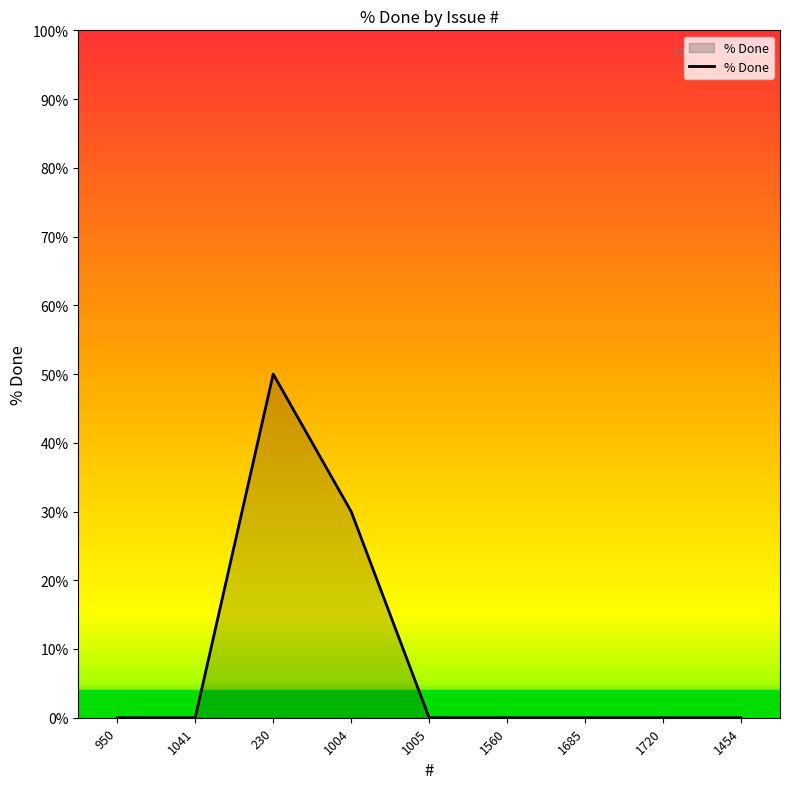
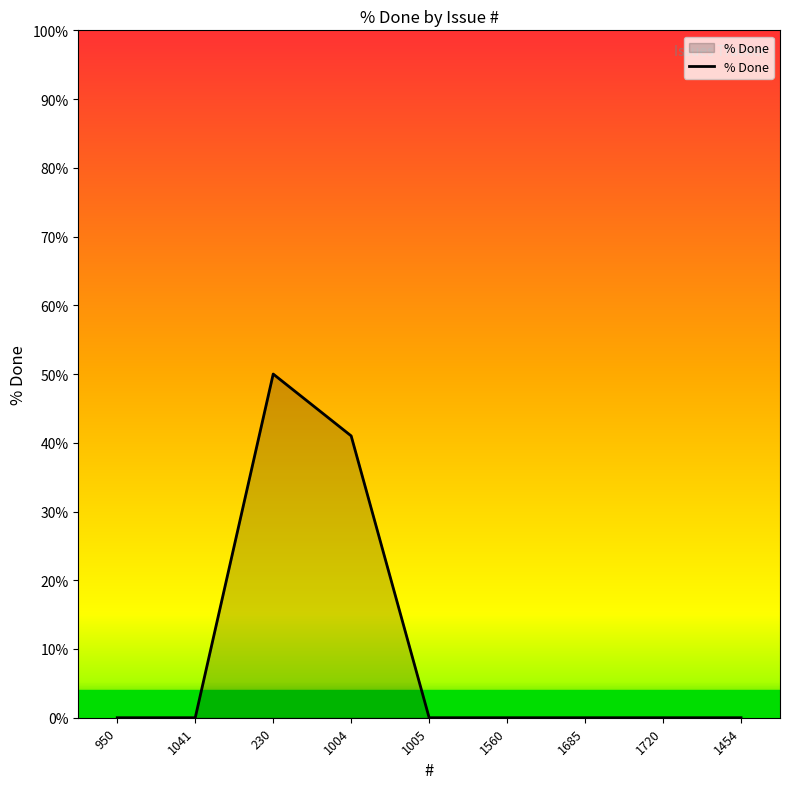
1004: 30% -> 41%
